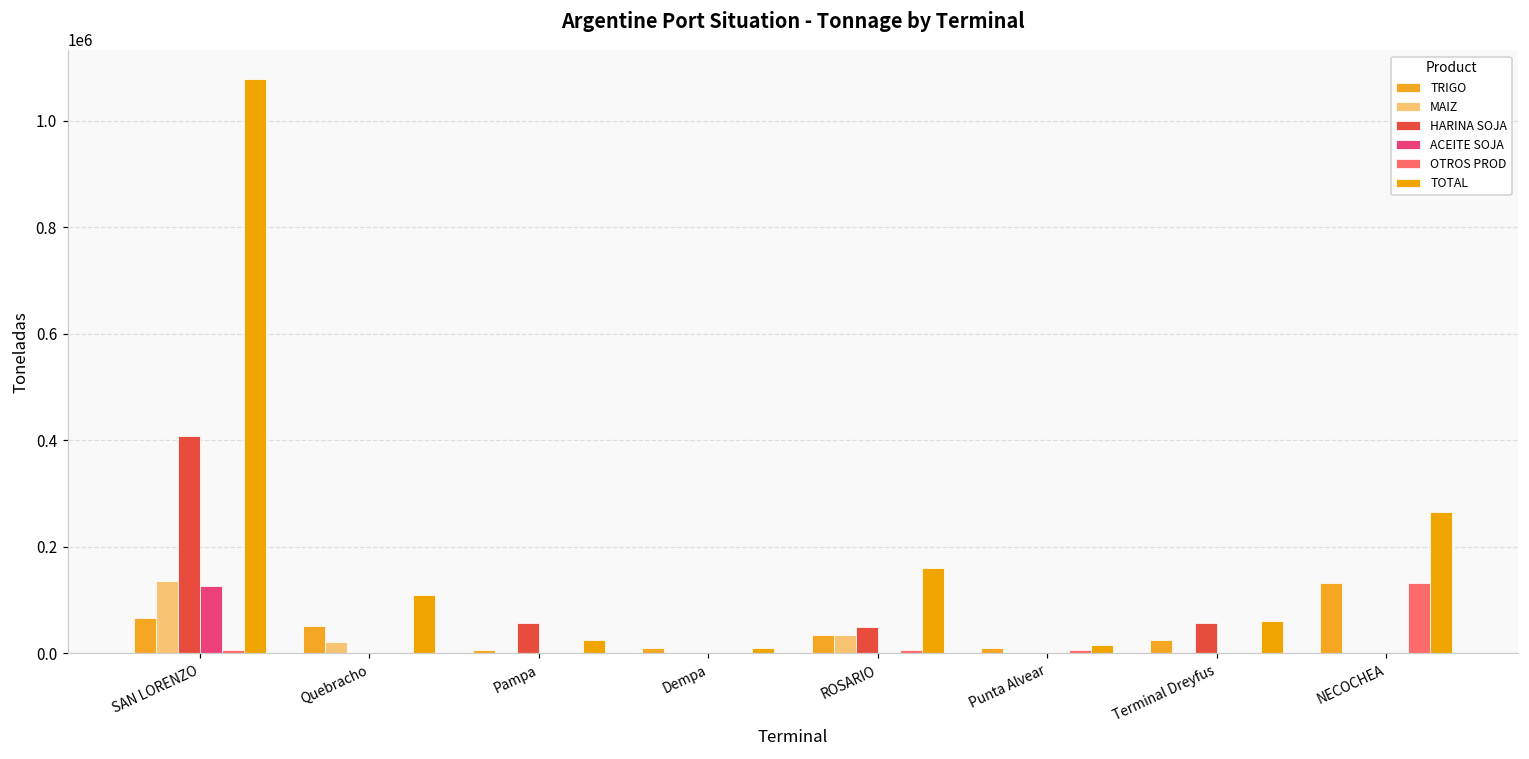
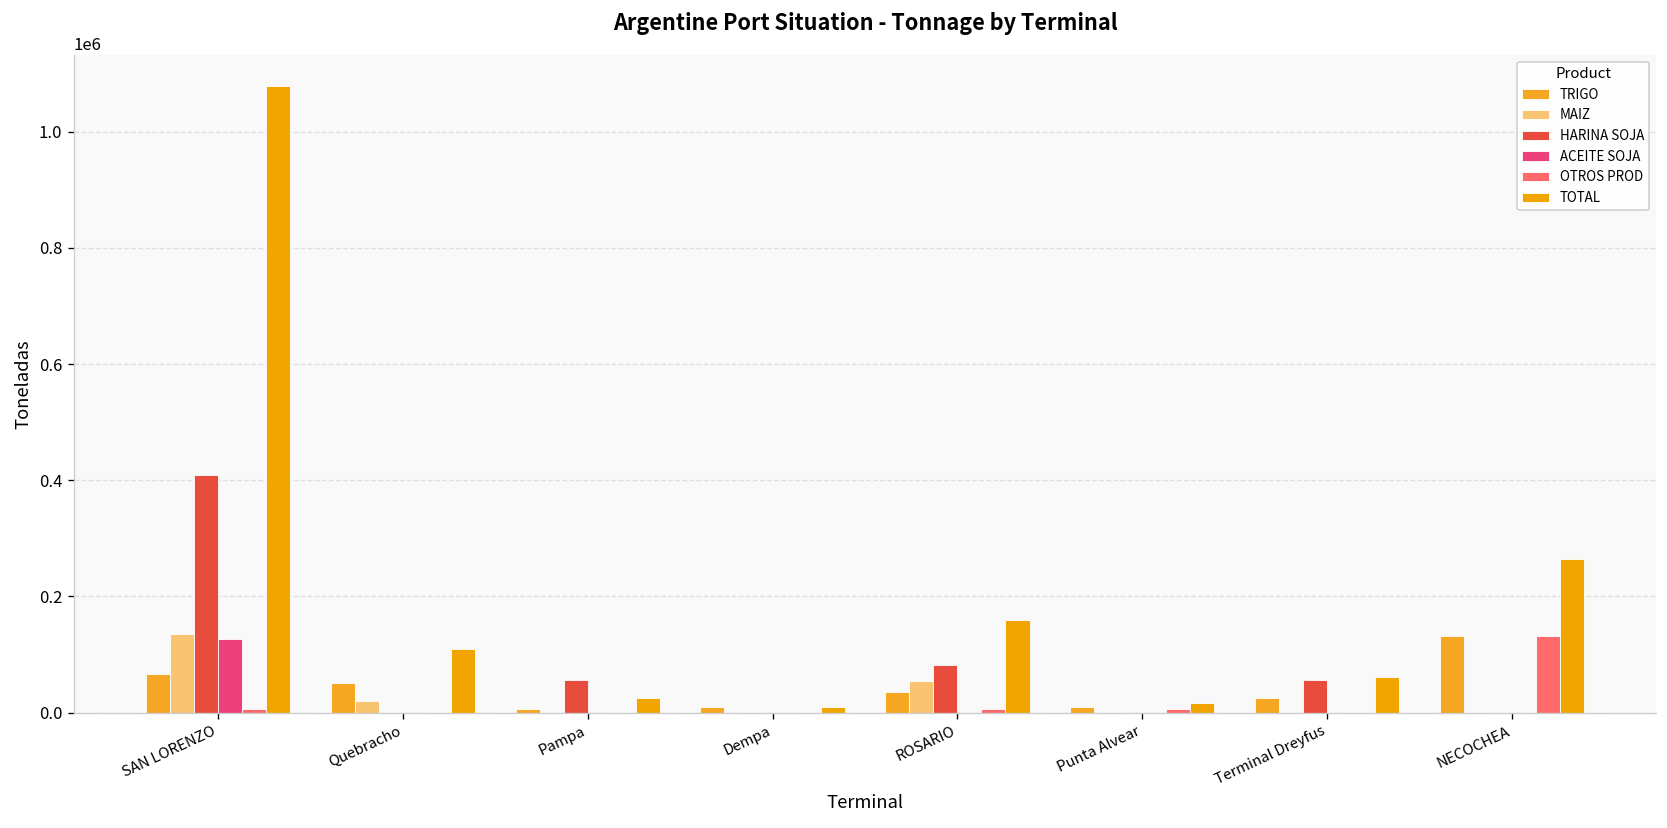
MAIZ, ROSARIO: 40000 -> 50000
HARINA SOJA, ROSARIO: 50000 -> 80000
